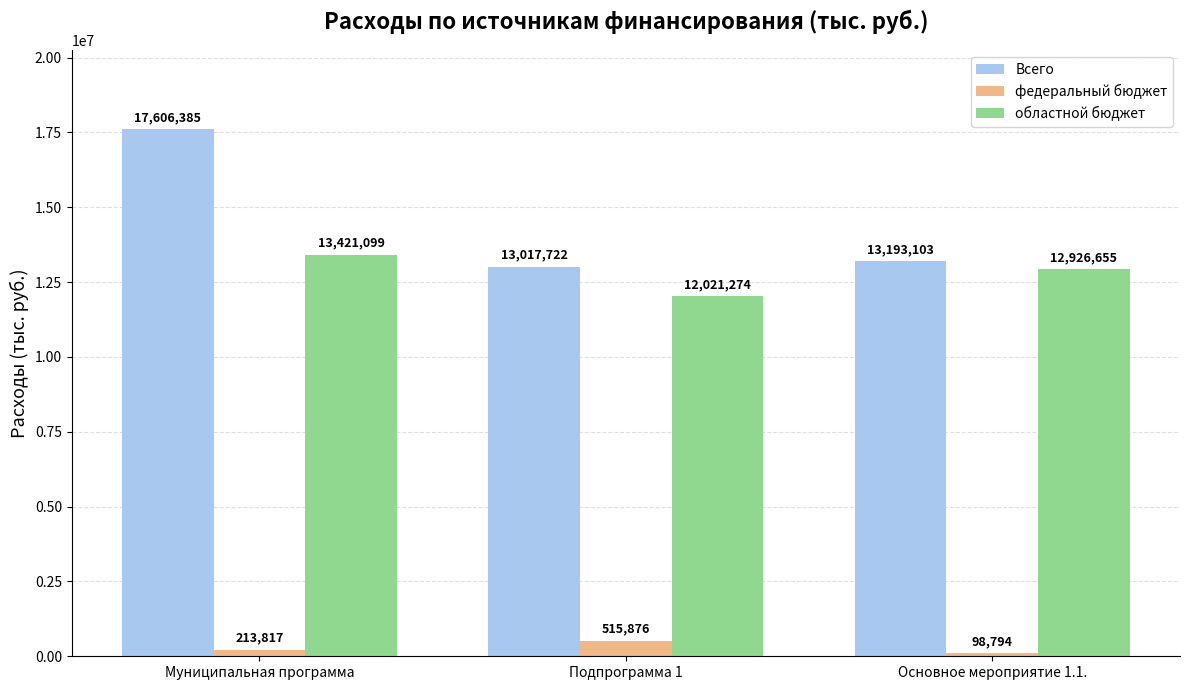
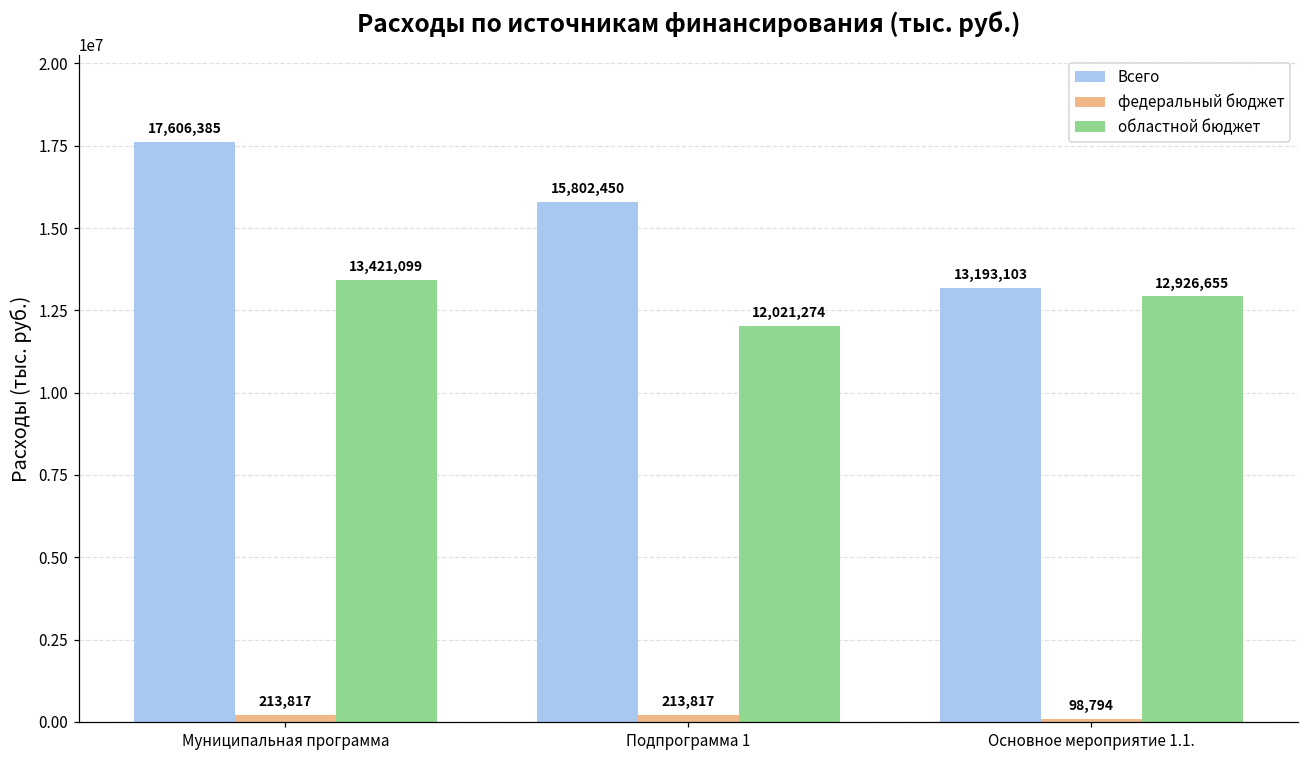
Всего, Подпрограмма 1: 13,017,722 -> 15,802,450
федеральный бюджет, Подпрограмма 1: 515,876 -> 213,817
